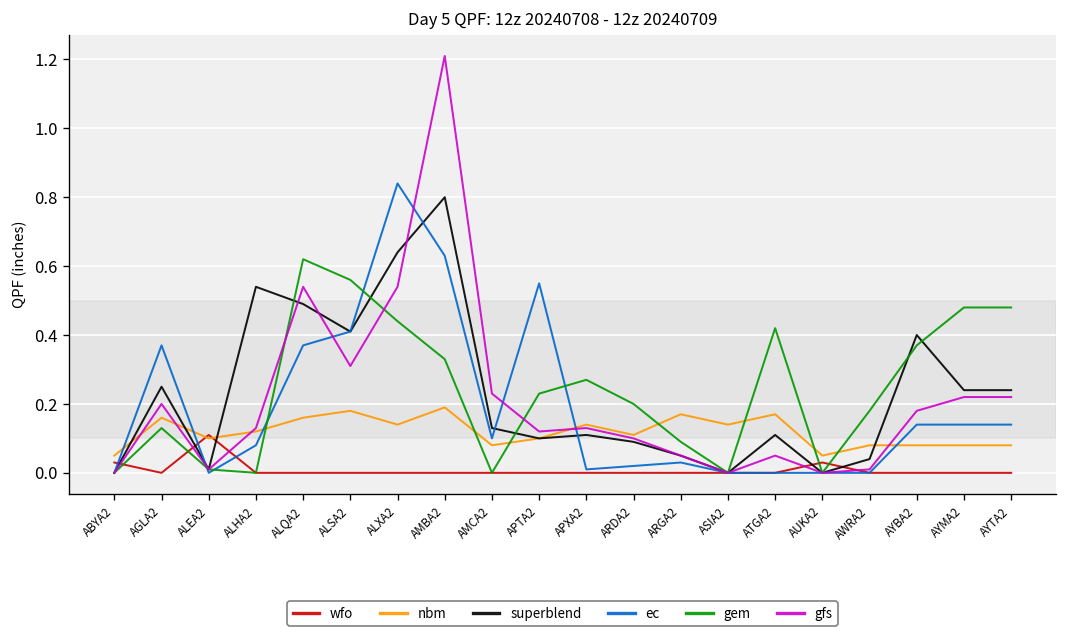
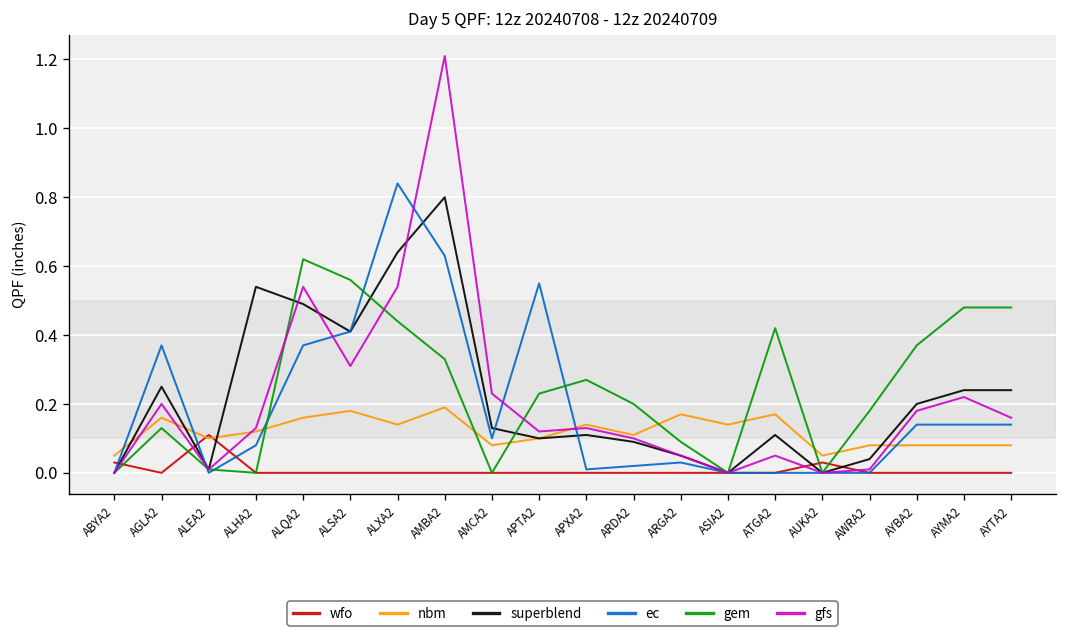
superblend, AYBA2: 0.4 -> 0.2
gfs, AYTA2: 0.22 -> 0.16
